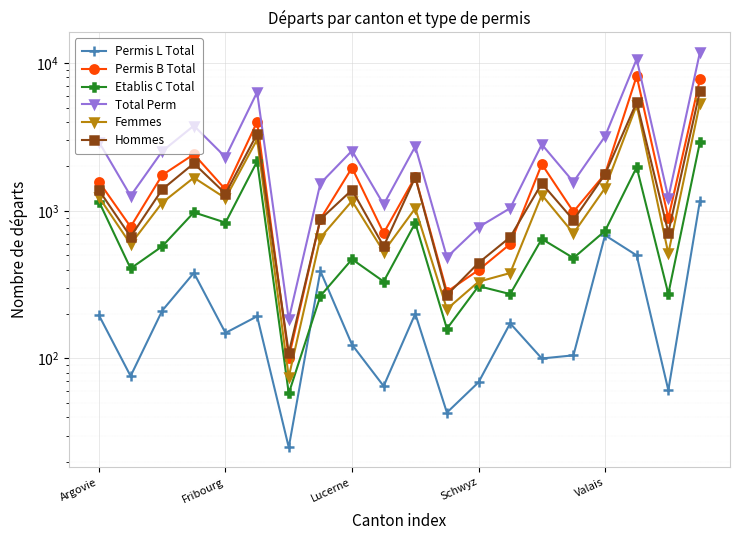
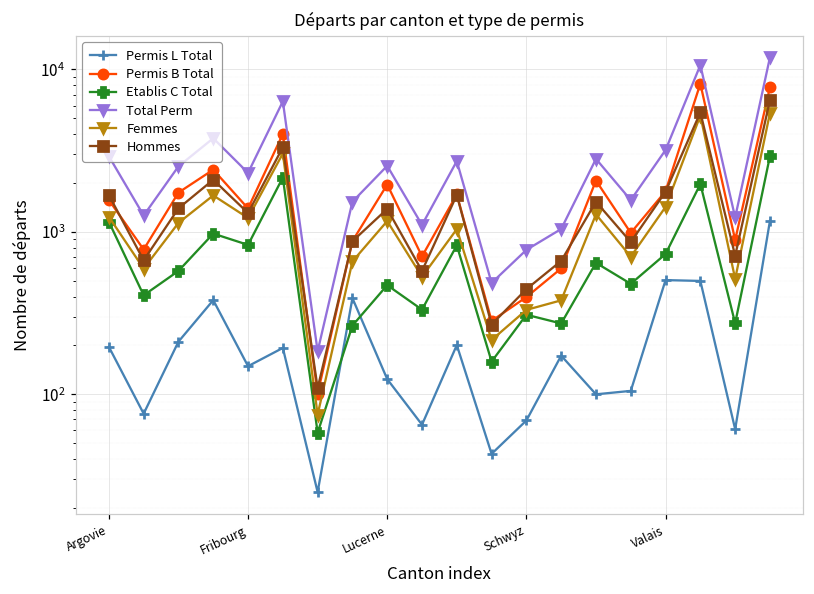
Hommes, Argovie: 1400 -> 1700
Permis L Total, Valais: 700 -> 510
